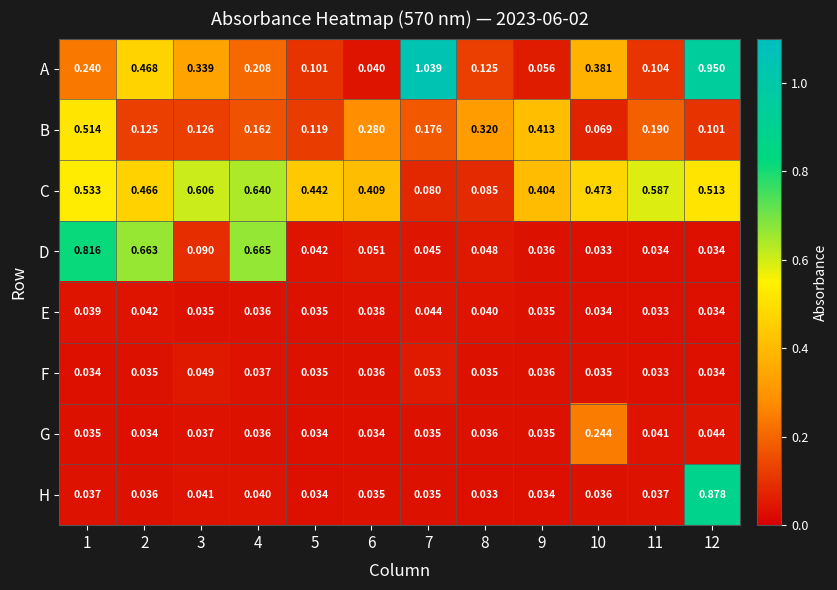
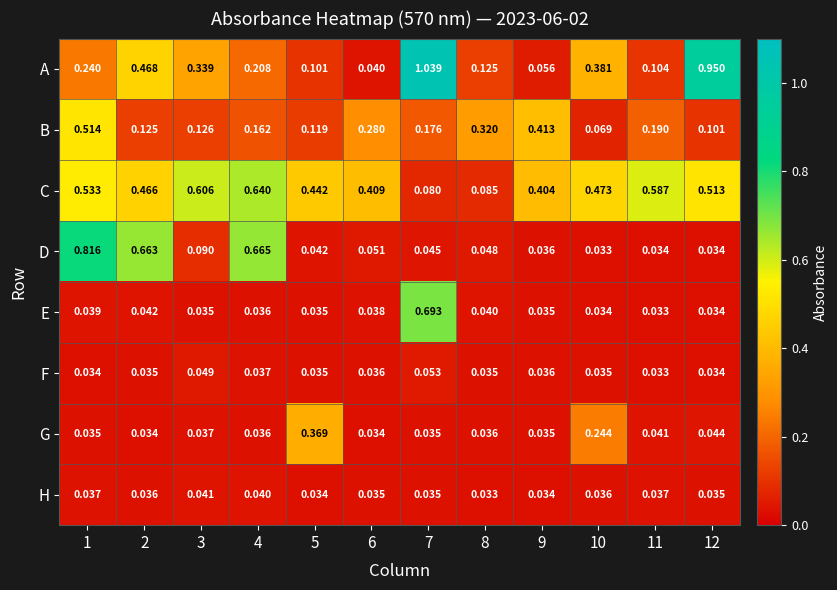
E, 7: 0.044 -> 0.693
G, 5: 0.034 -> 0.369
H, 12: 0.878 -> 0.035
